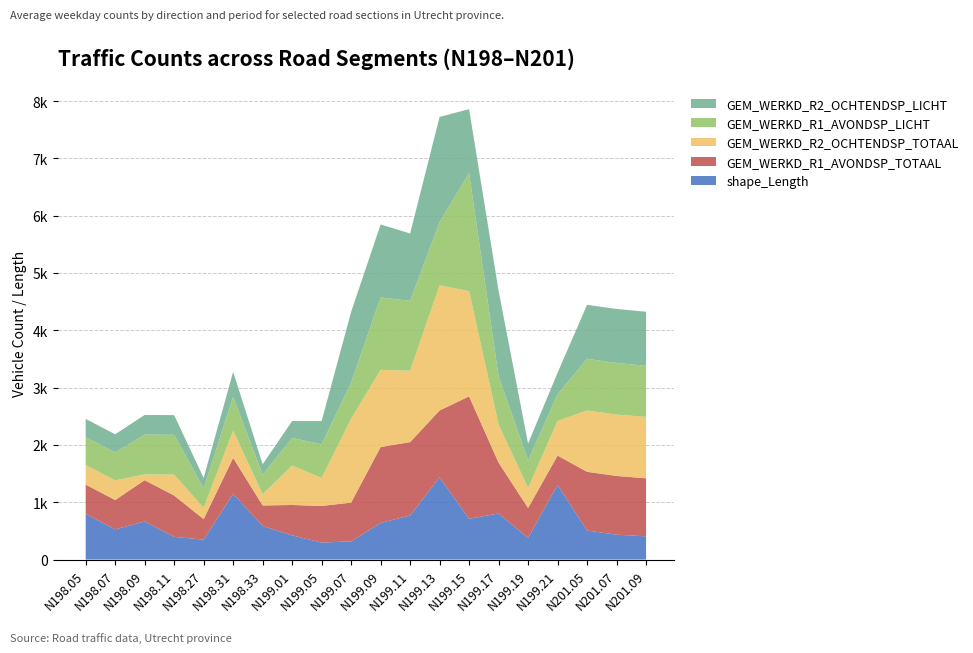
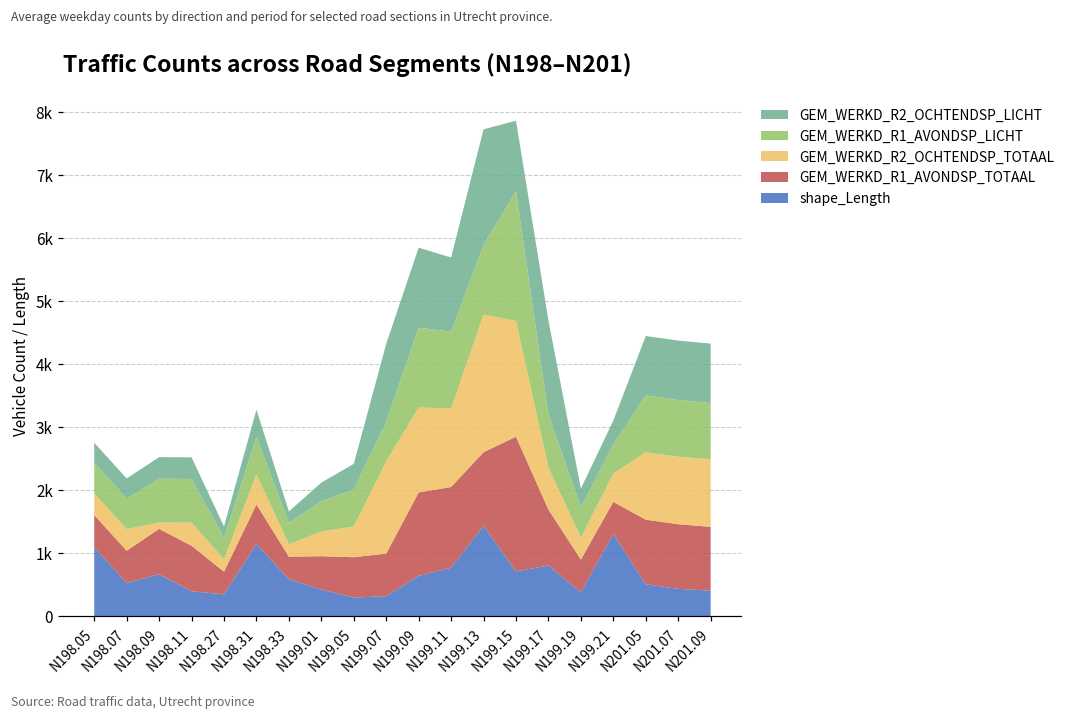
shape_Length, N198.05: 800 -> 1100
GEM_WERKD_R2_OCHTENDSP_TOTAAL, N199.01: 700 -> 400
GEM_WERKD_R2_OCHTENDSP_TOTAAL, N199.21: 600 -> 400
